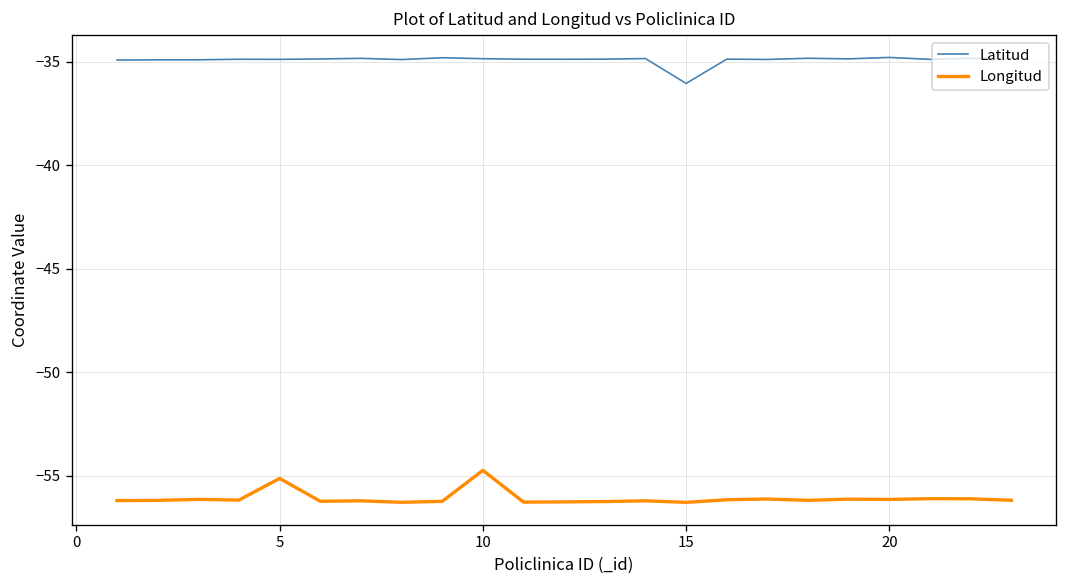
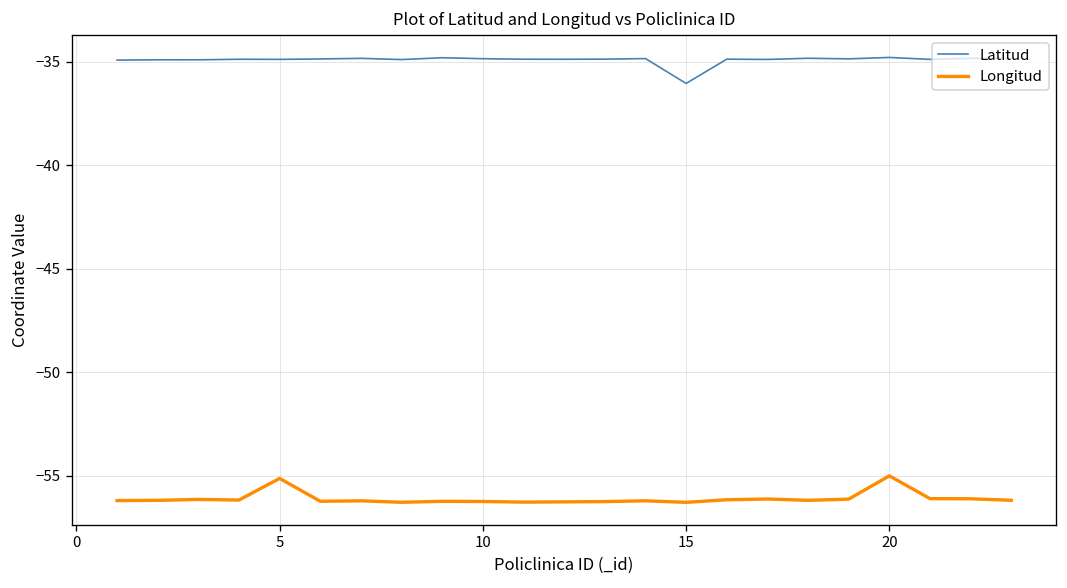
Longitud, 10: -54.7 -> -56.2
Longitud, 20: -56.1 -> -55.0
